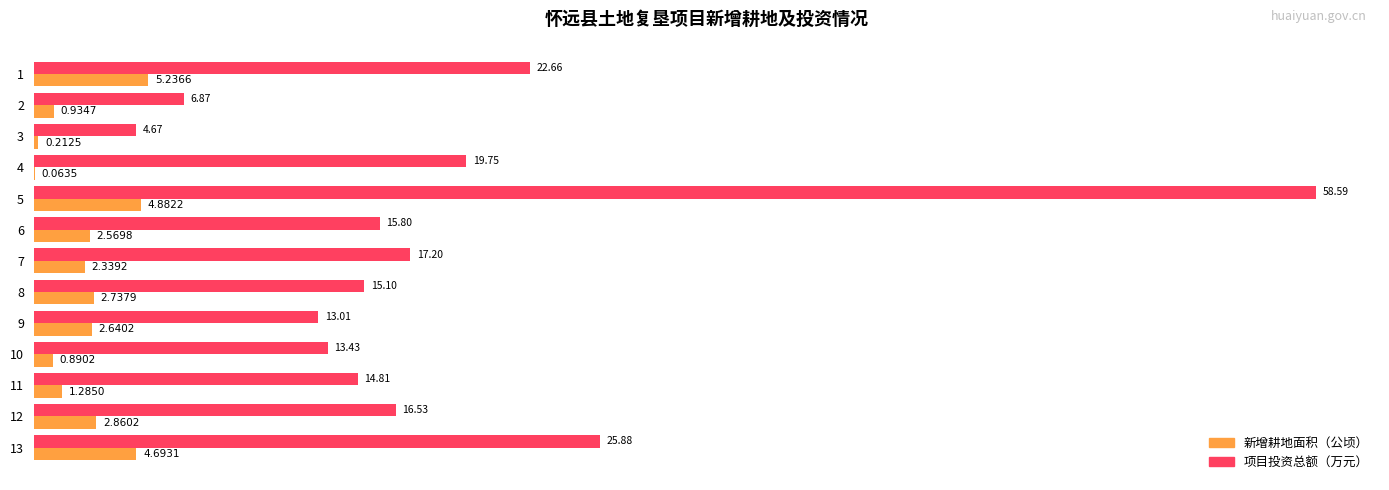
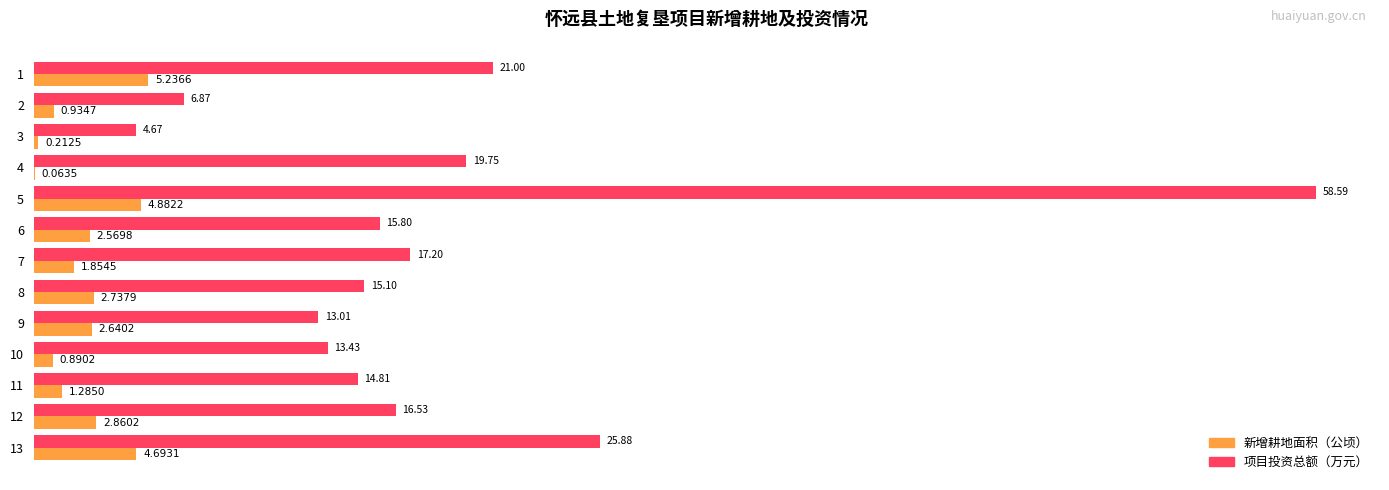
项目投资总额（万元）, 1: 22.66 -> 21.00
新增耕地面积（公顷）, 7: 2.3392 -> 1.8545
